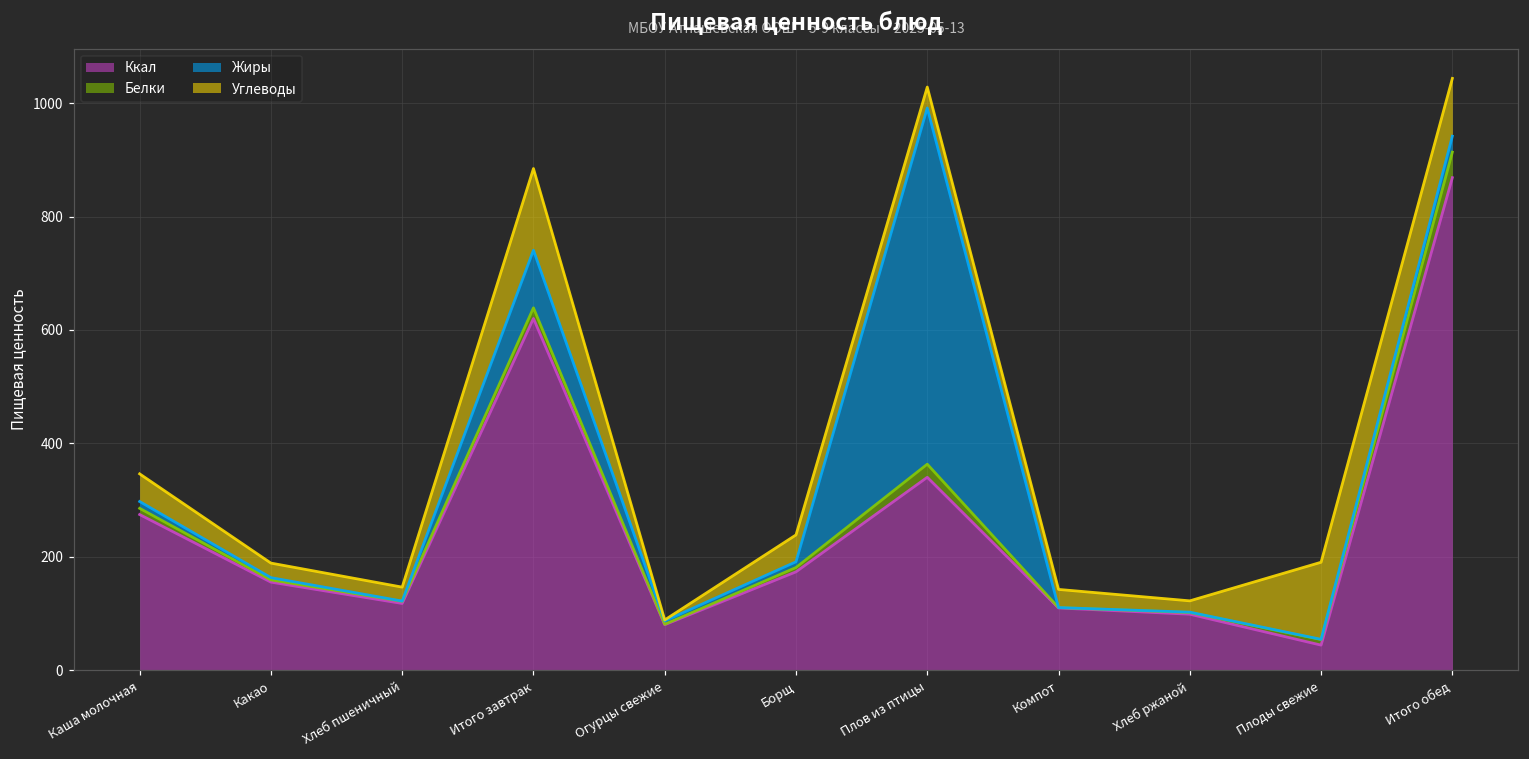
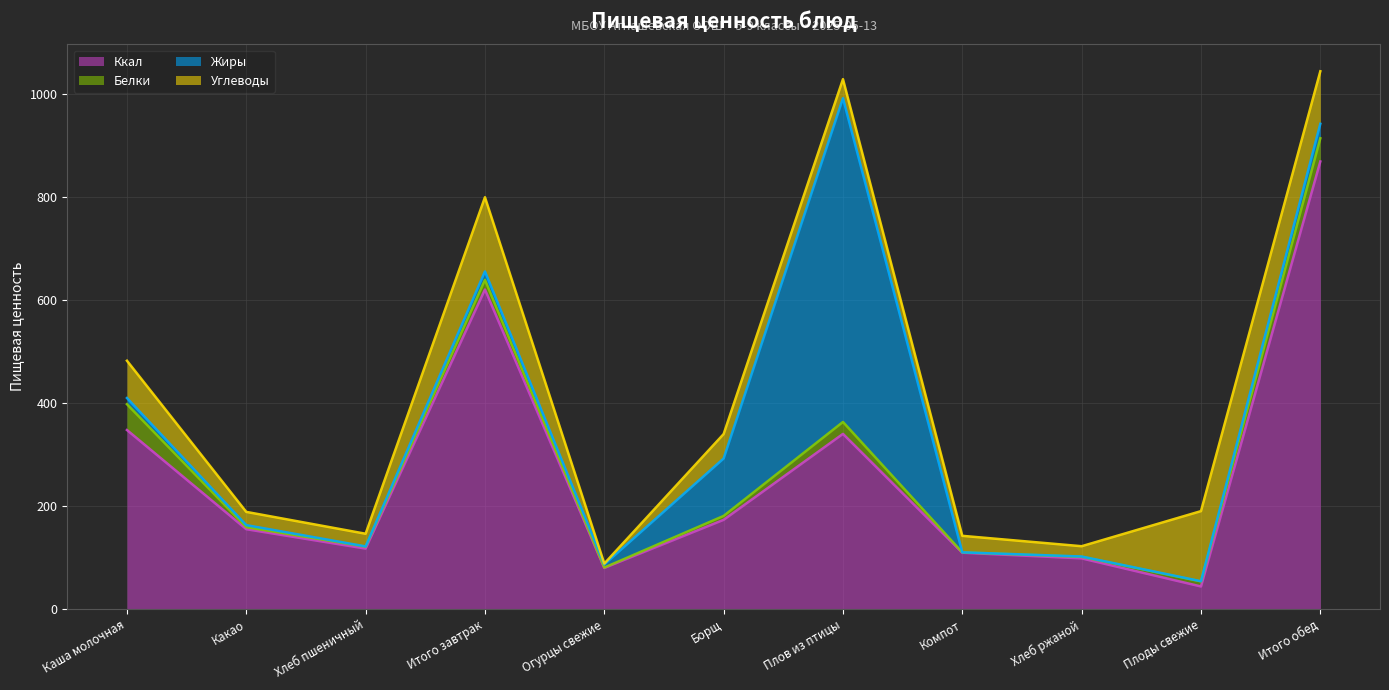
Ккал, Каша молочная: 270 -> 350
Белки, Каша молочная: 10 -> 50
Углеводы, Каша молочная: 50 -> 70
Жиры, Итого завтрак: 100 -> 20
Жиры, Борщ: 10 -> 110
